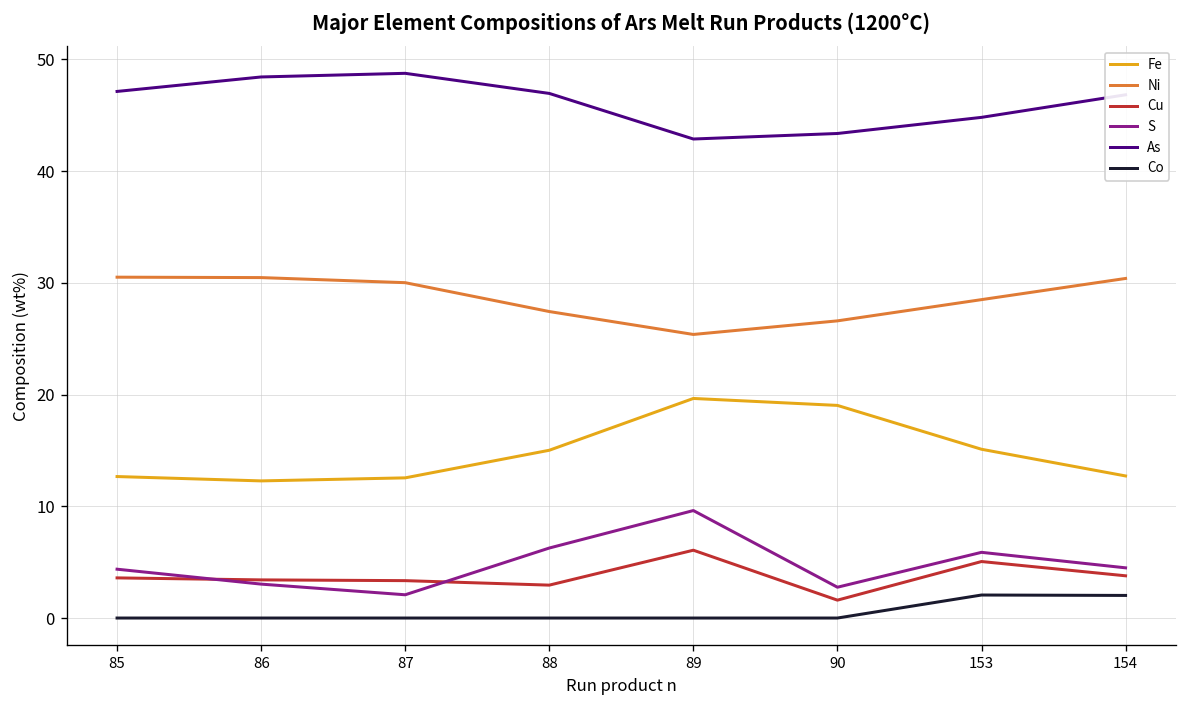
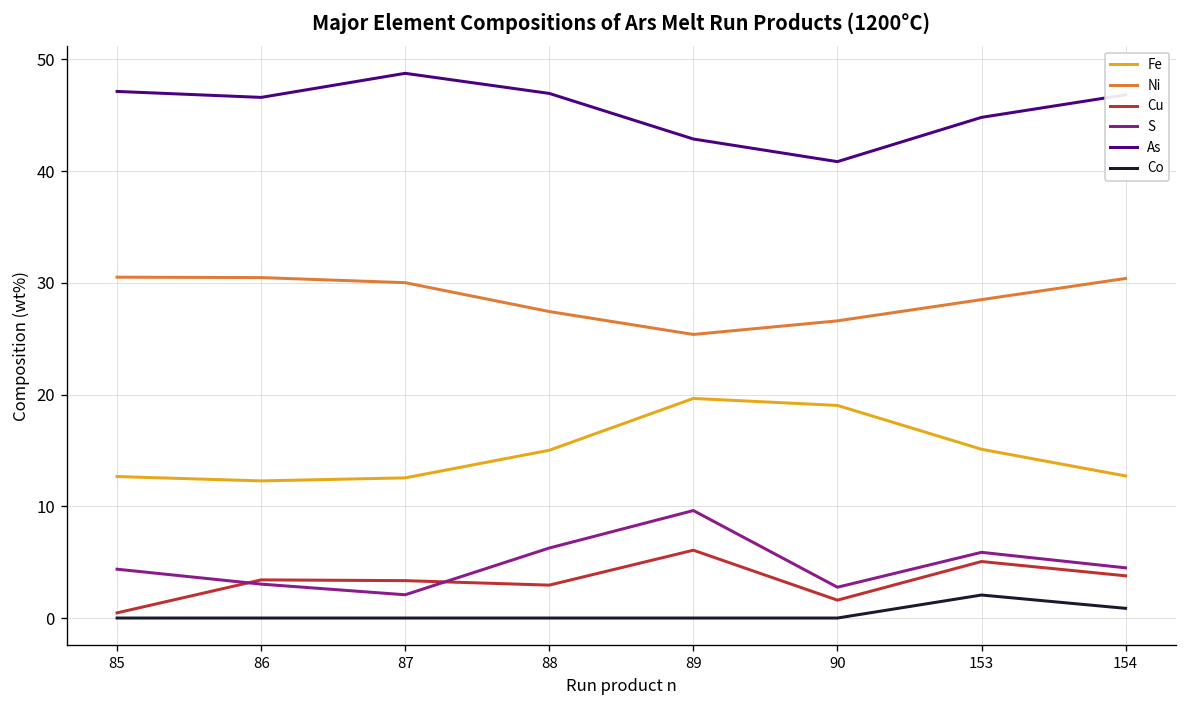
Cu, 85: 4 -> 0
As, 86: 48 -> 47
As, 90: 43 -> 41
Co, 154: 2 -> 1
